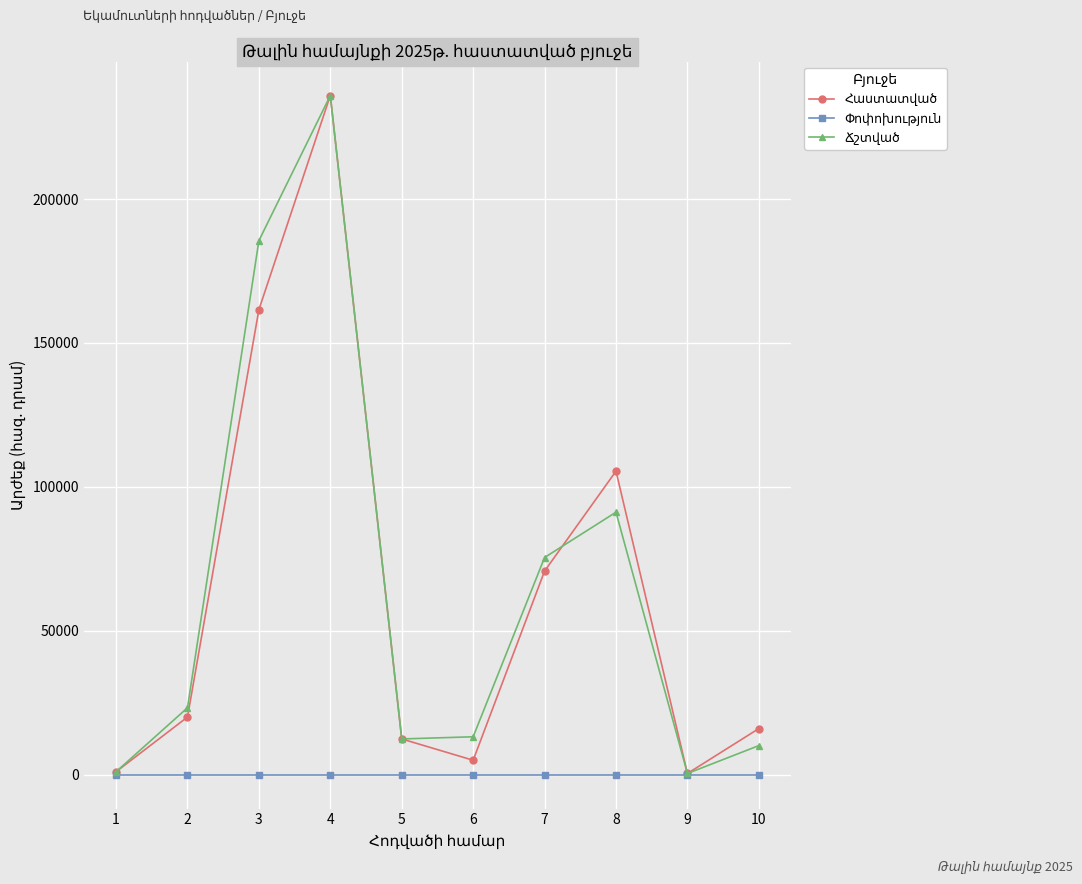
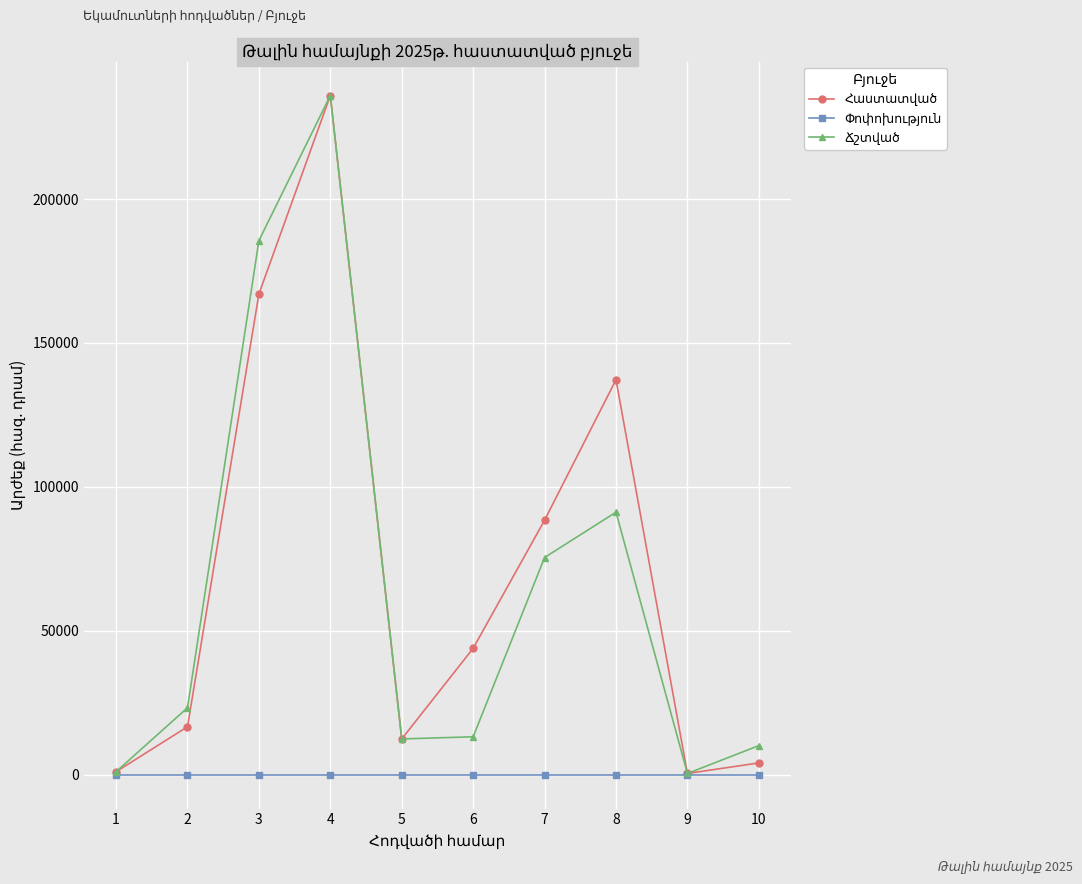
Հաստատված, 2: 20000 -> 17000
Հաստատված, 3: 162000 -> 167000
Հաստատված, 6: 5000 -> 44000
Հաստատված, 7: 71000 -> 88000
Հաստատված, 8: 105000 -> 137000
Հաստատված, 10: 16000 -> 4000
